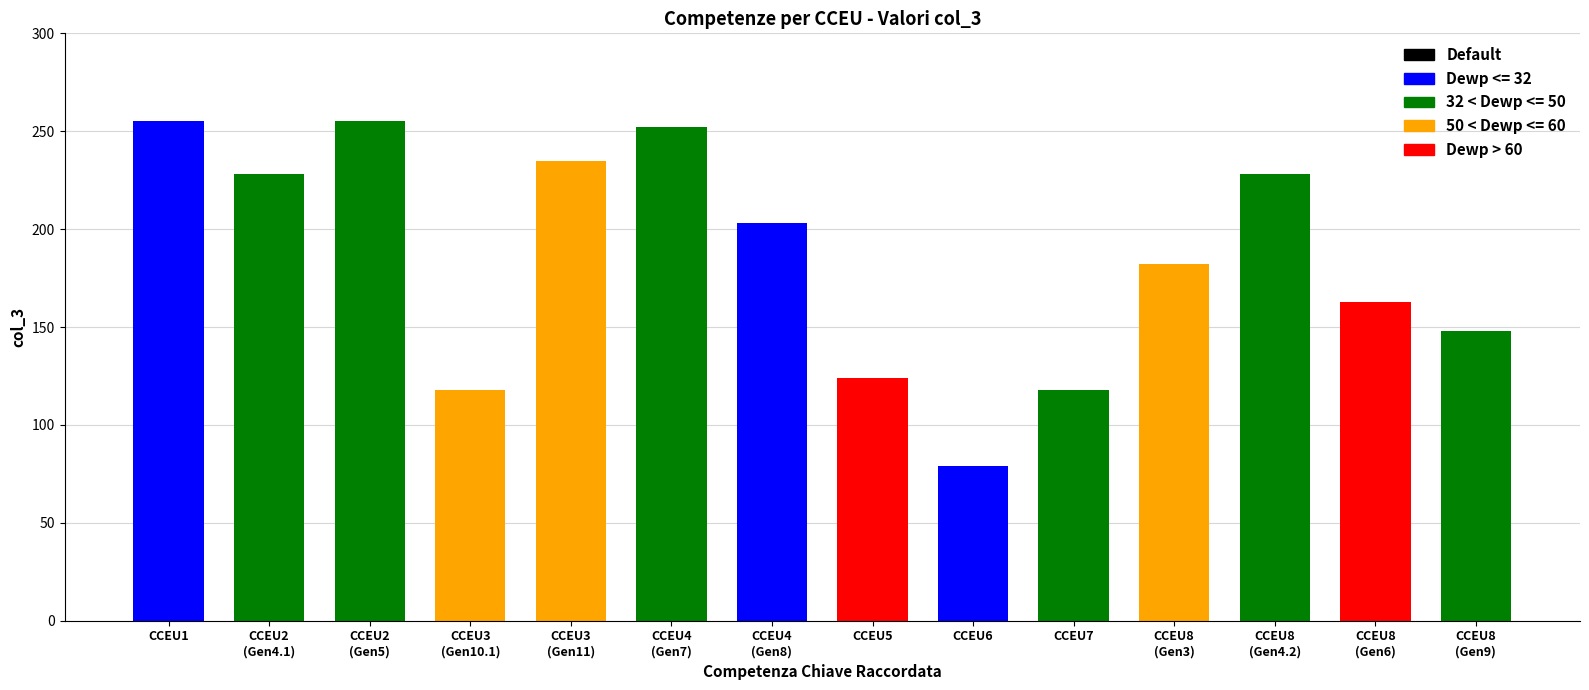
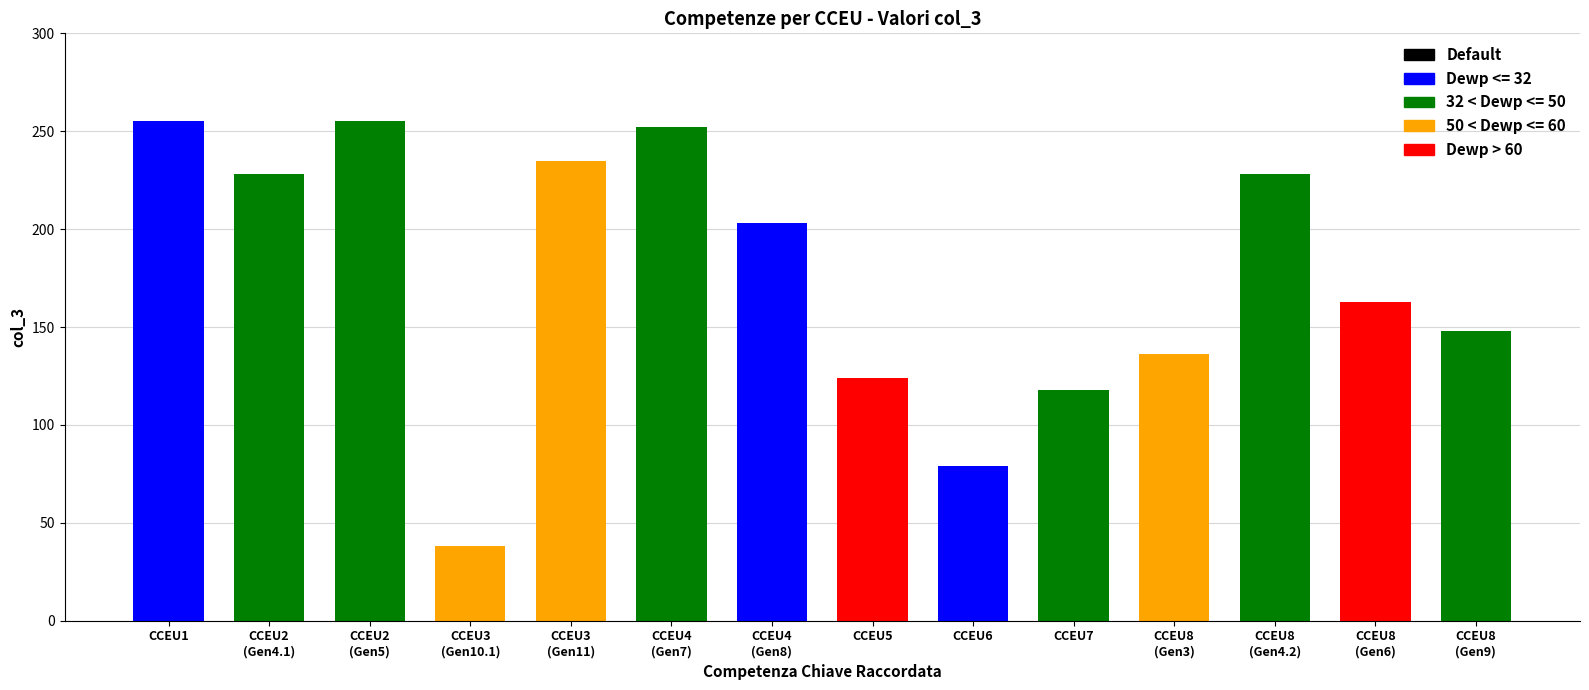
CCEU3 (Gen10.1): 118 -> 38
CCEU8 (Gen3): 182 -> 136
